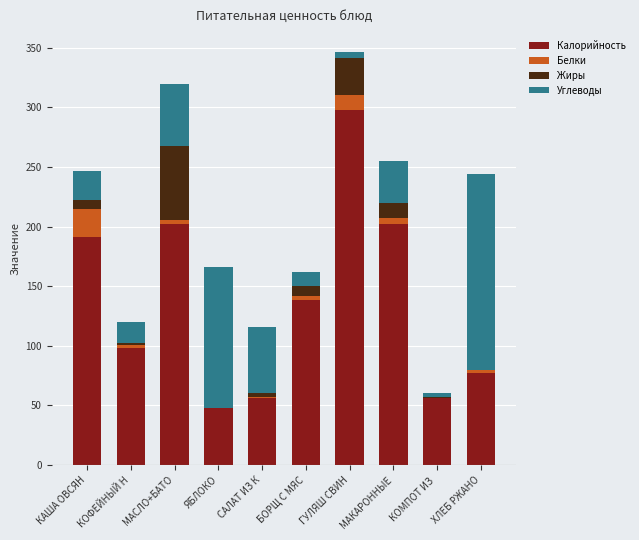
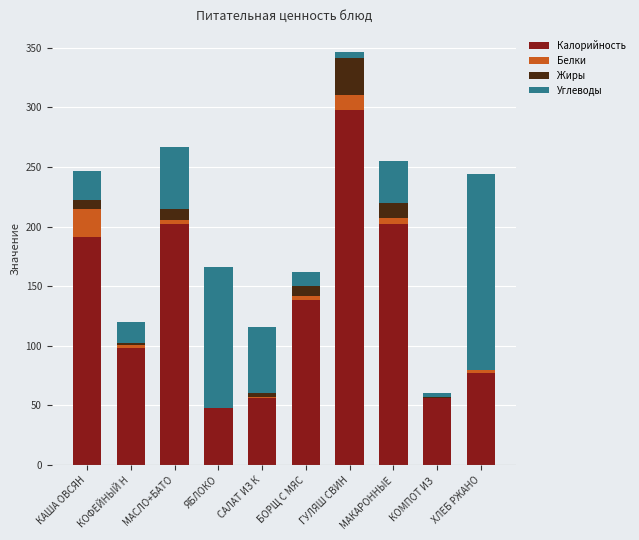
Жиры, МАСЛО+БАТО: 62 -> 9
